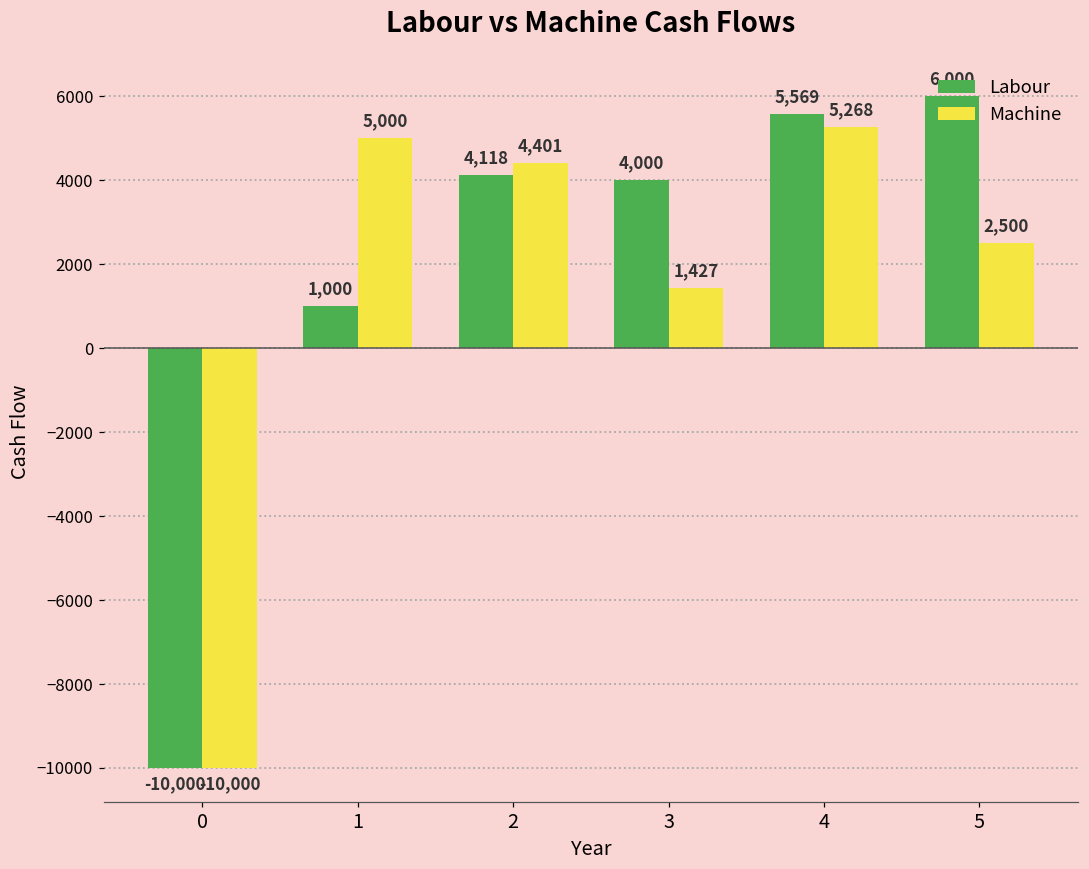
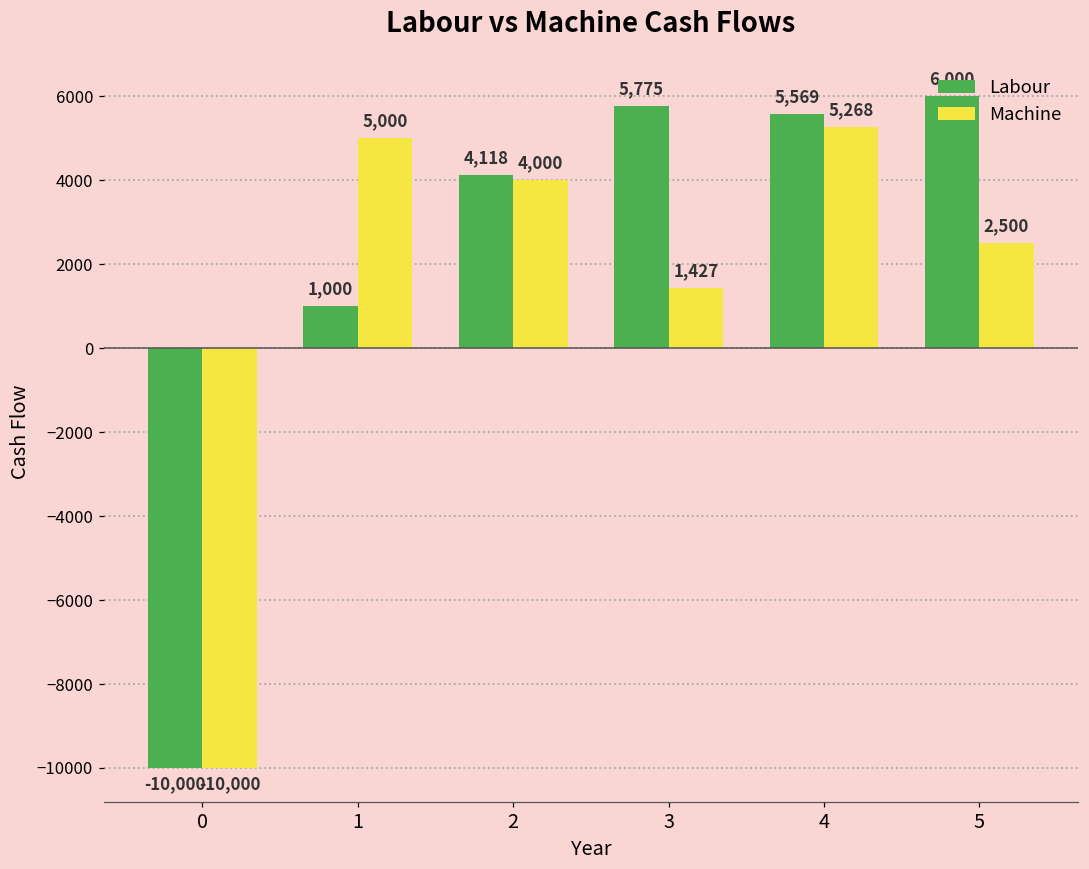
Machine, 2: 4,401 -> 4,000
Labour, 3: 4,000 -> 5,775
